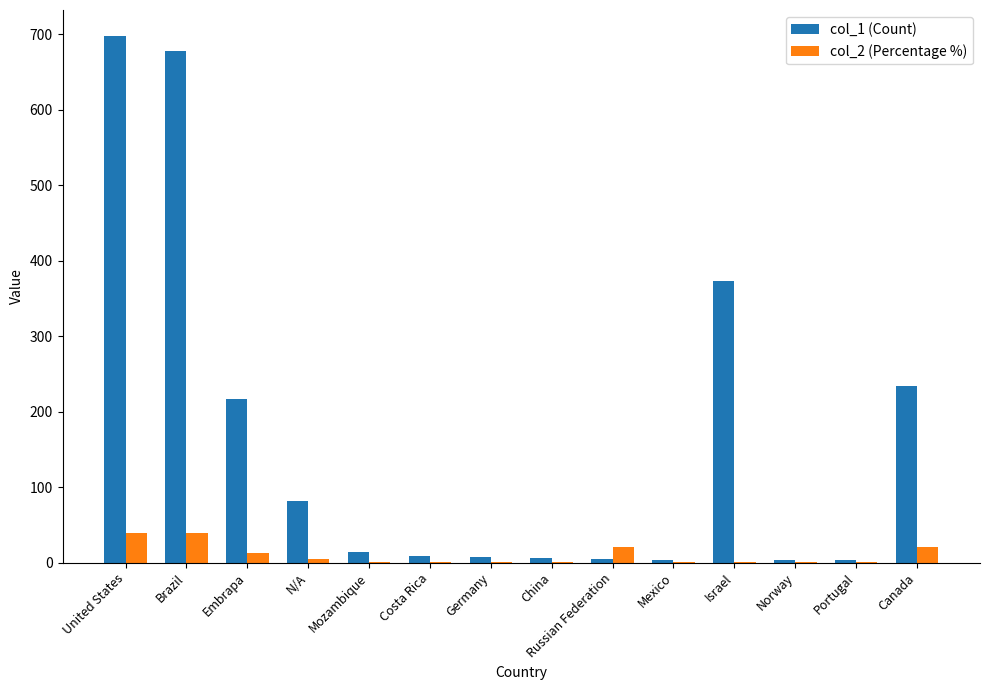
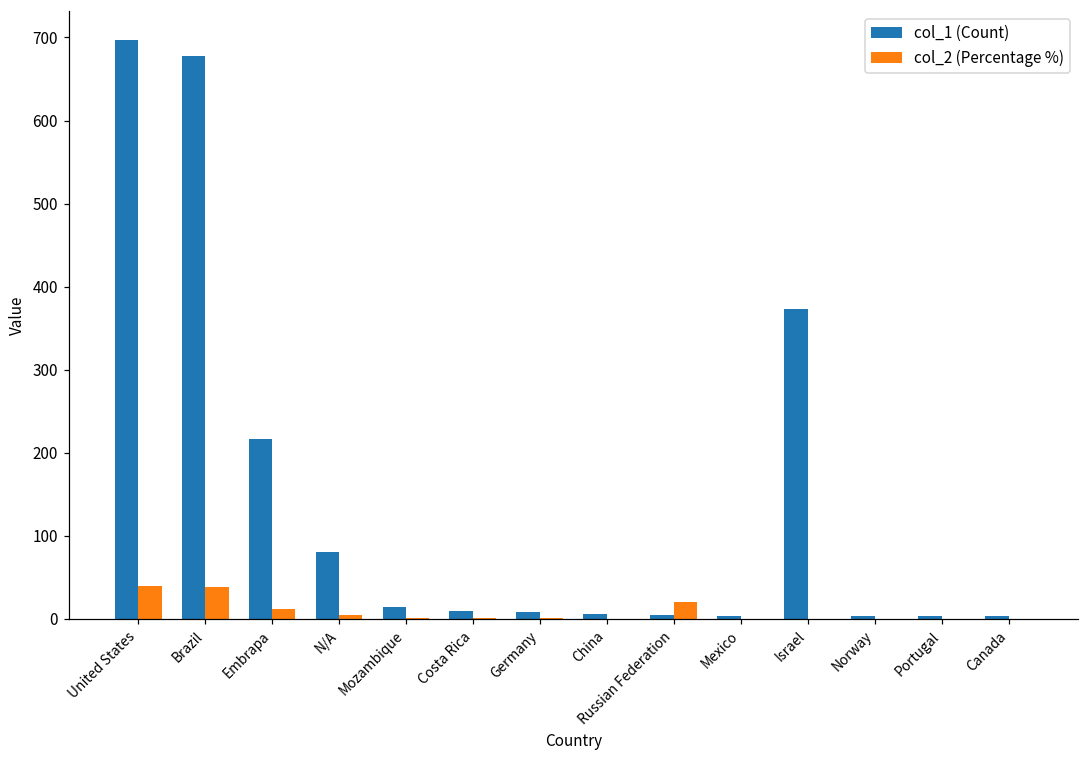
col_1 (Count), Canada: 230 -> 0
col_2 (Percentage %), Canada: 20 -> 0
